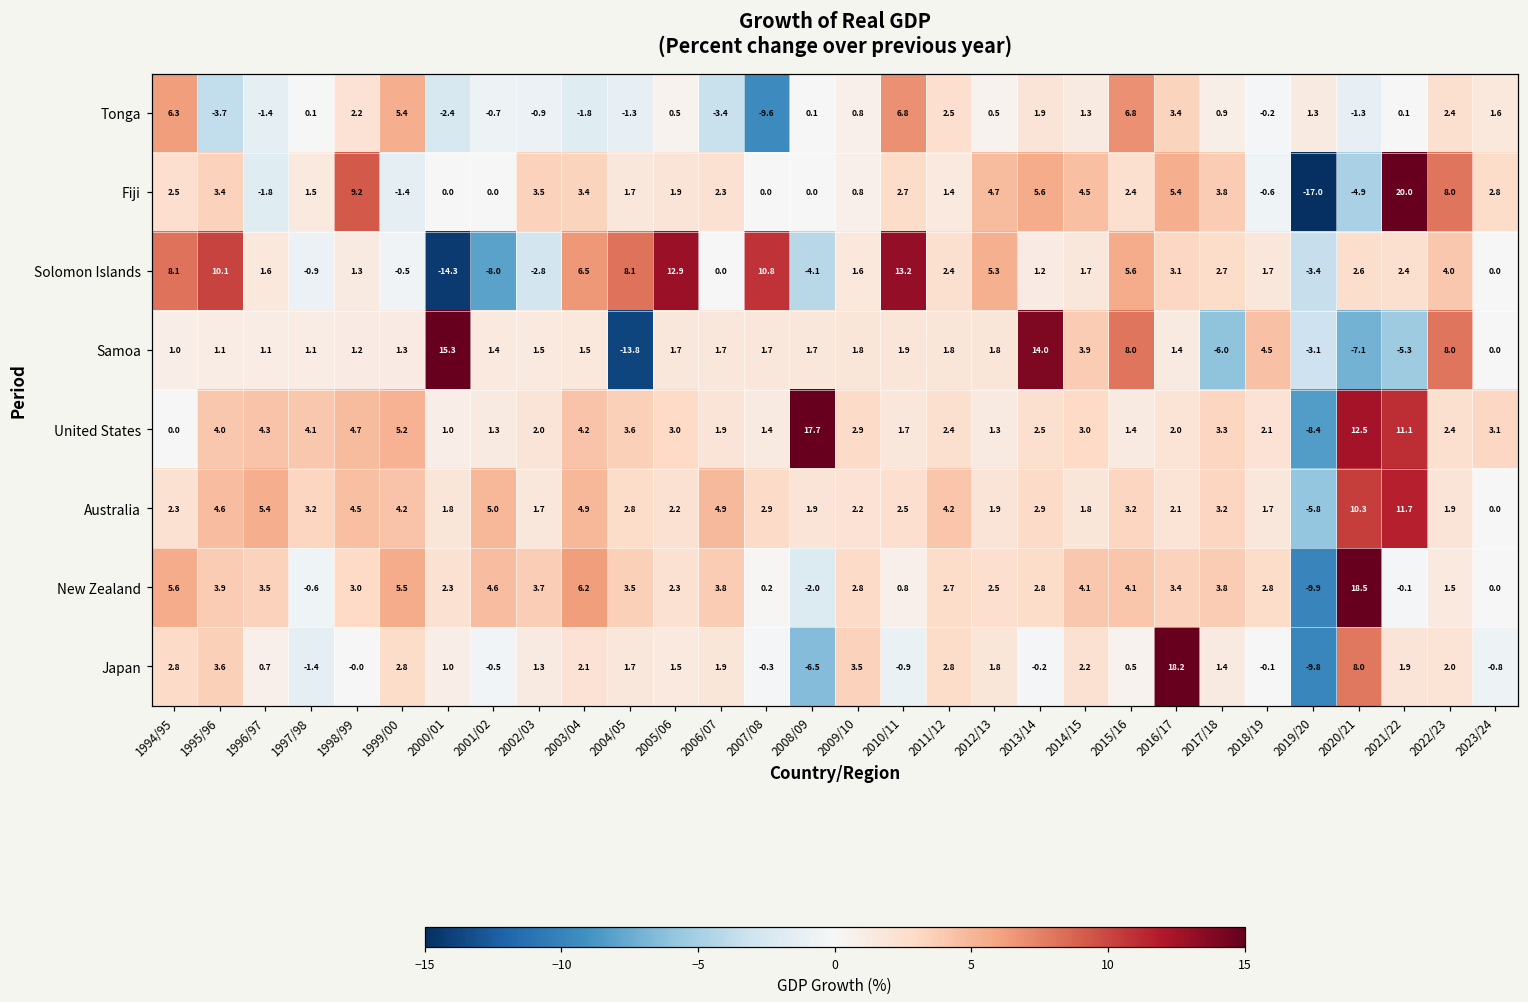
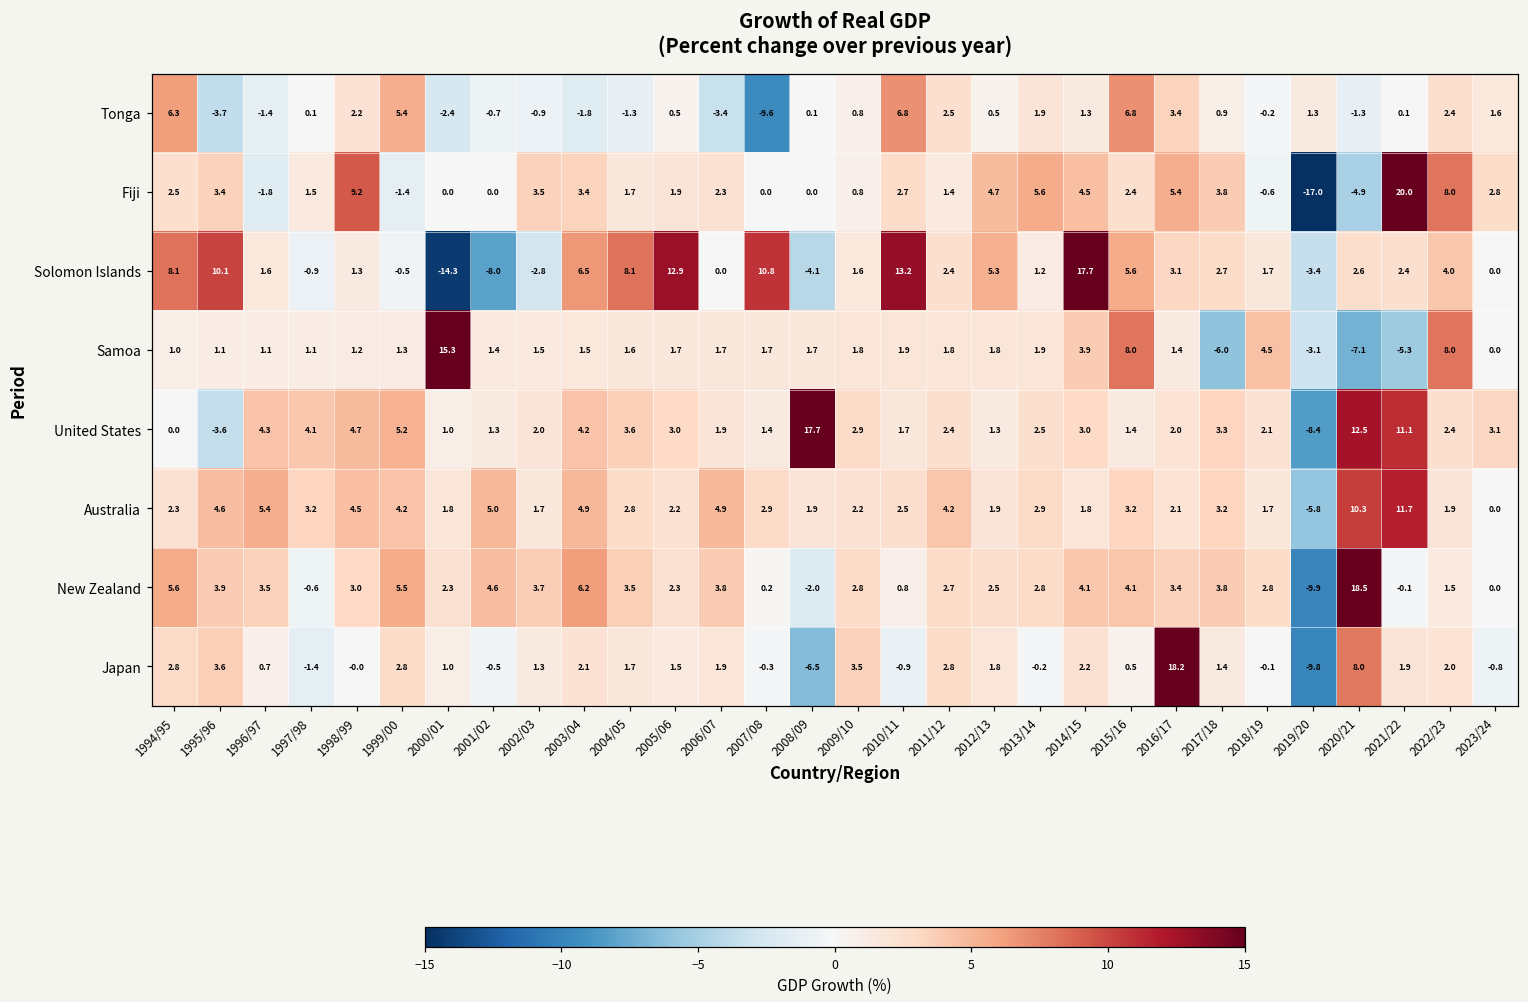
Solomon Islands, 2014/15: 1.7 -> 17.7
Samoa, 2004/05: -13.8 -> 1.6
Samoa, 2013/14: 14.0 -> 1.9
United States, 1995/96: 4.0 -> -3.6
